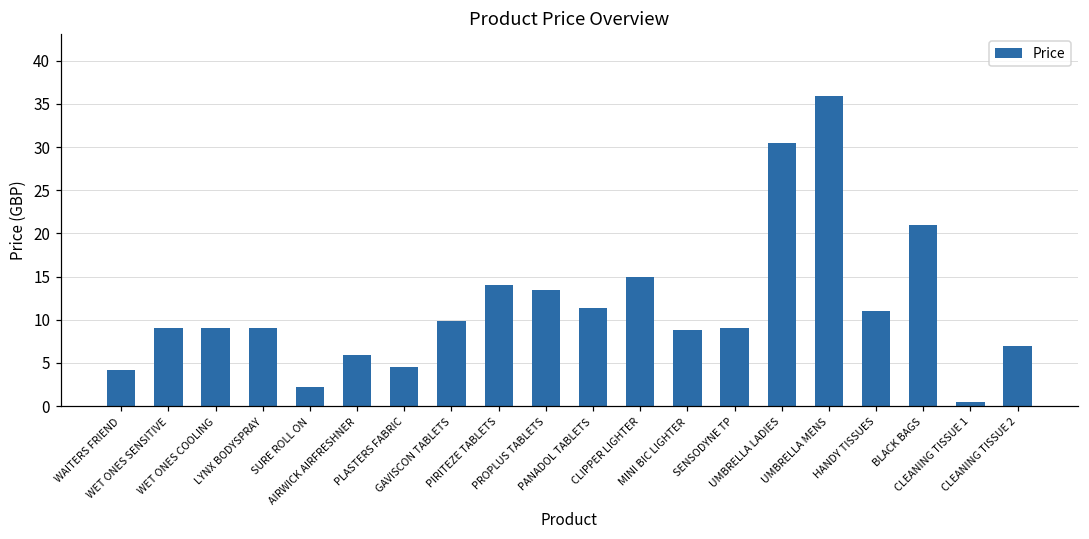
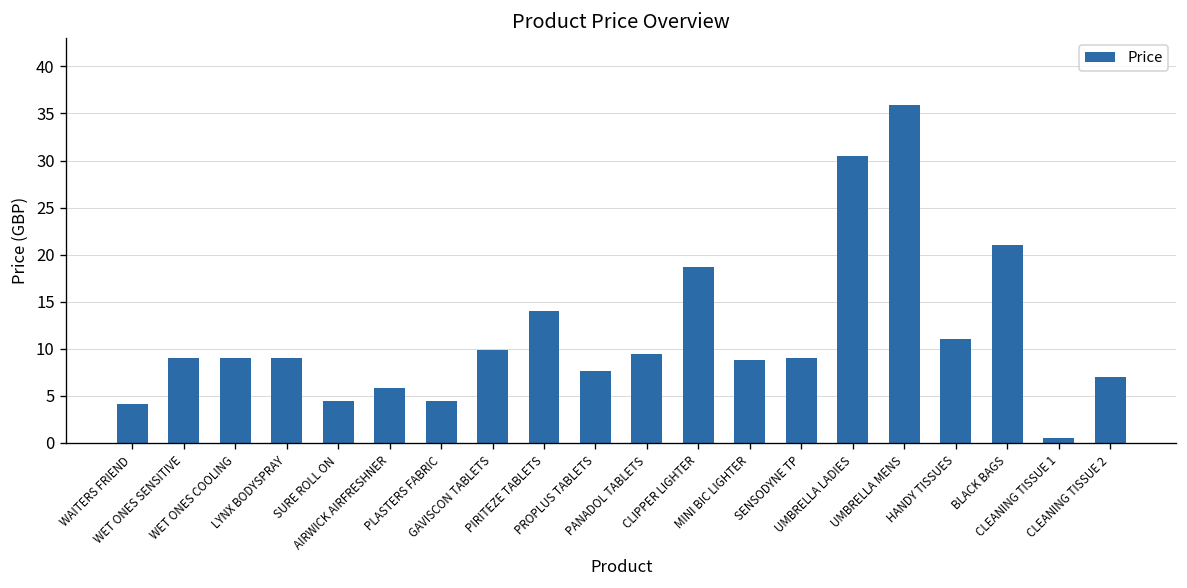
SURE ROLL ON: 2 -> 4
PROPLUS TABLETS: 13 -> 8
PANADOL TABLETS: 11 -> 10
CLIPPER LIGHTER: 15 -> 19
